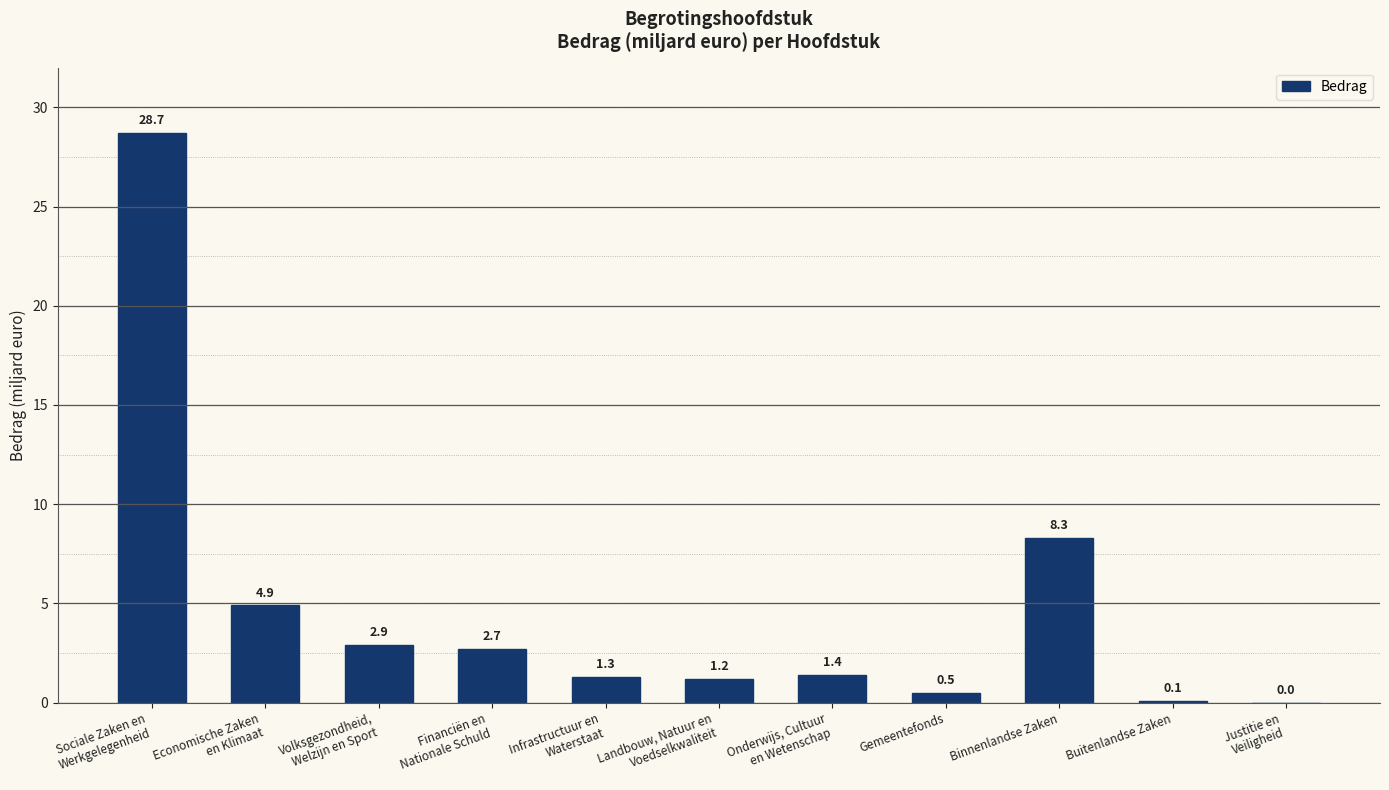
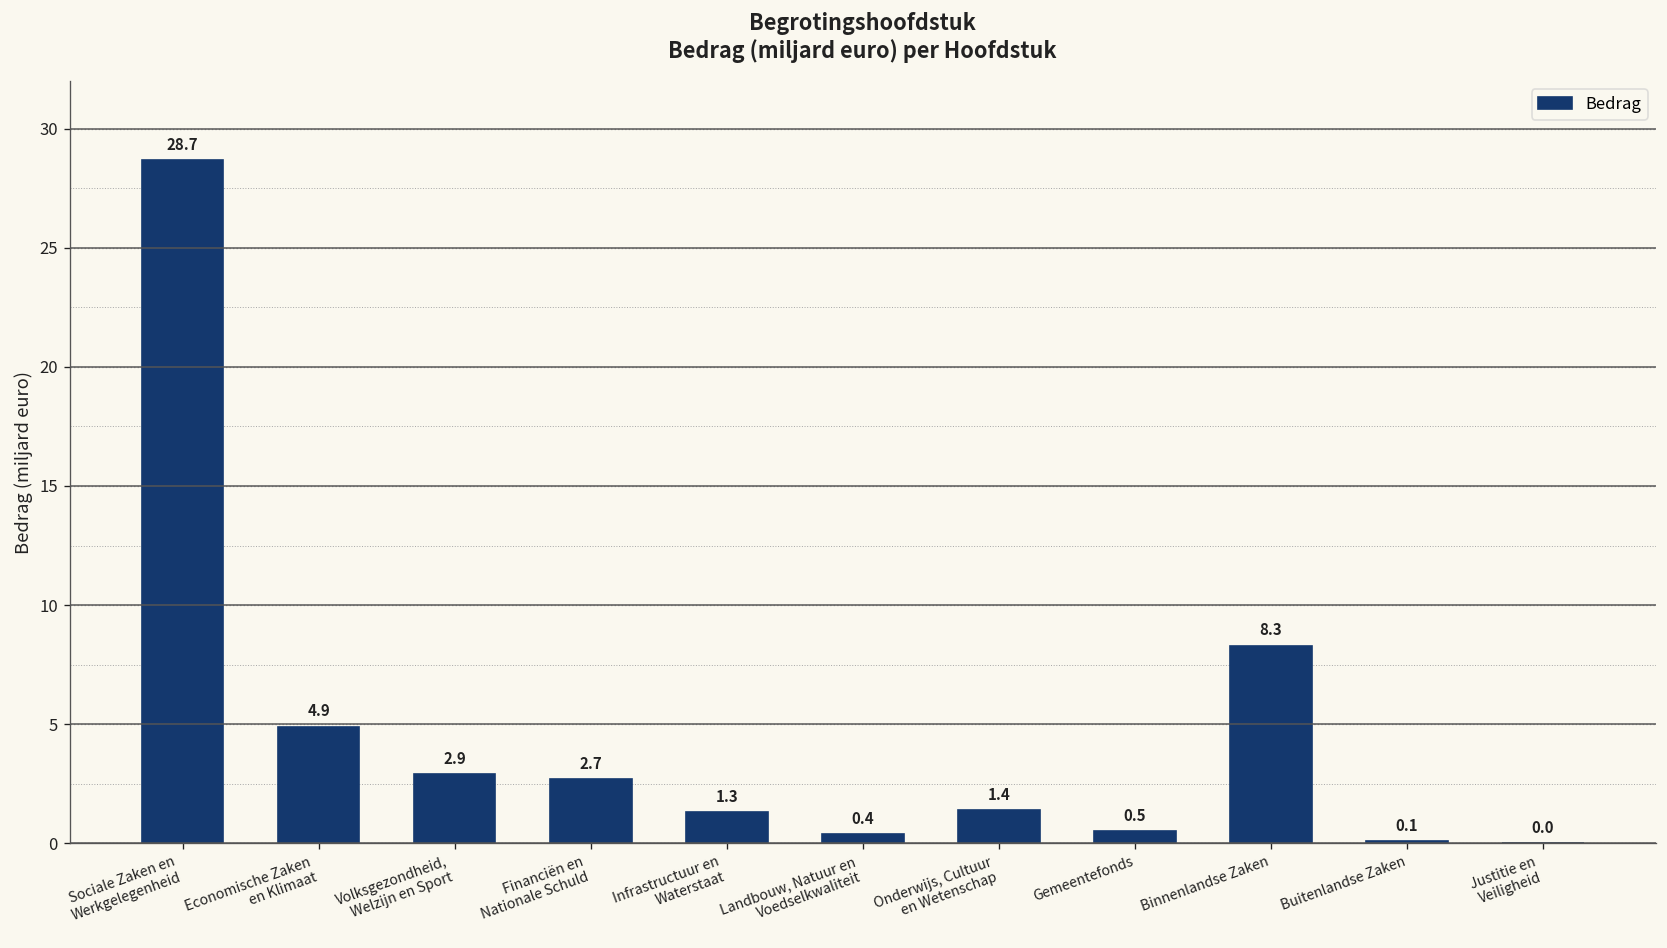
Landbouw, Natuur en Voedselkwaliteit: 1.2 -> 0.4
